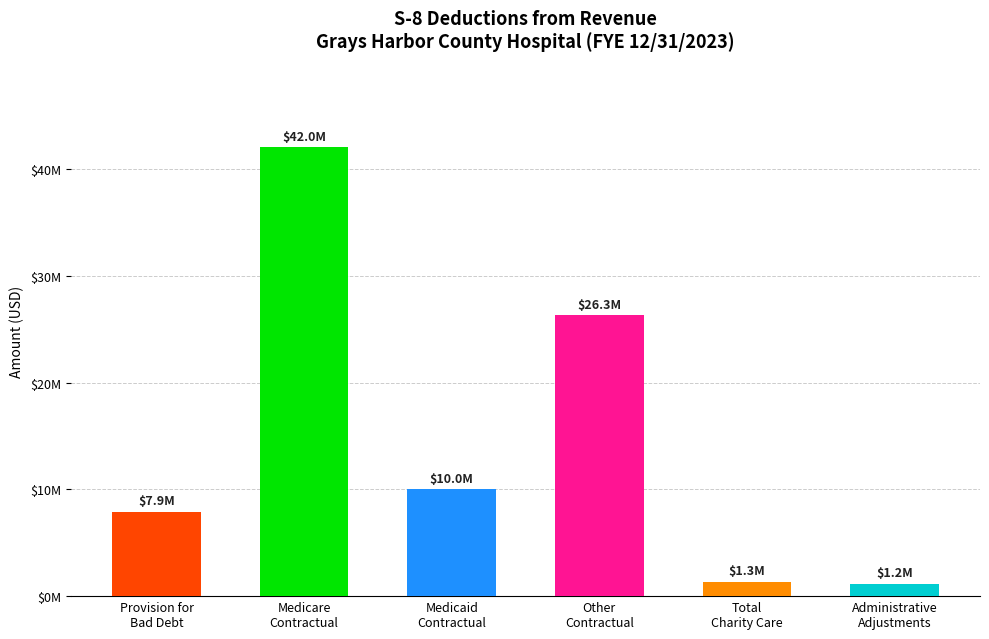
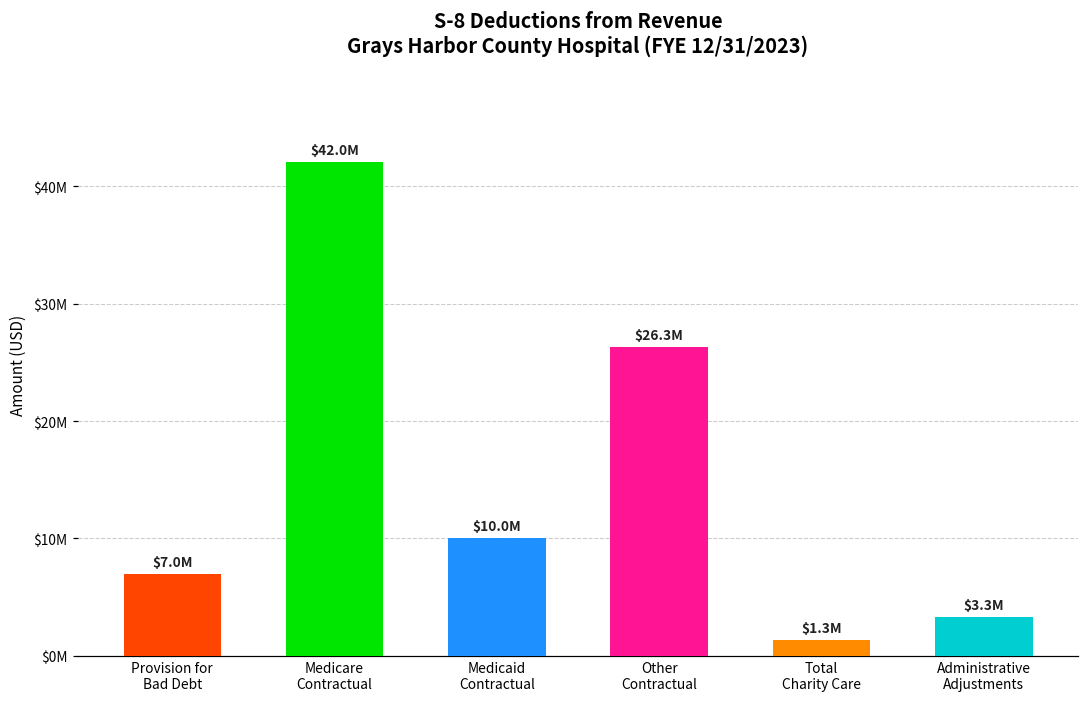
Provision for Bad Debt: $7.9M -> $7.0M
Administrative Adjustments: $1.2M -> $3.3M
